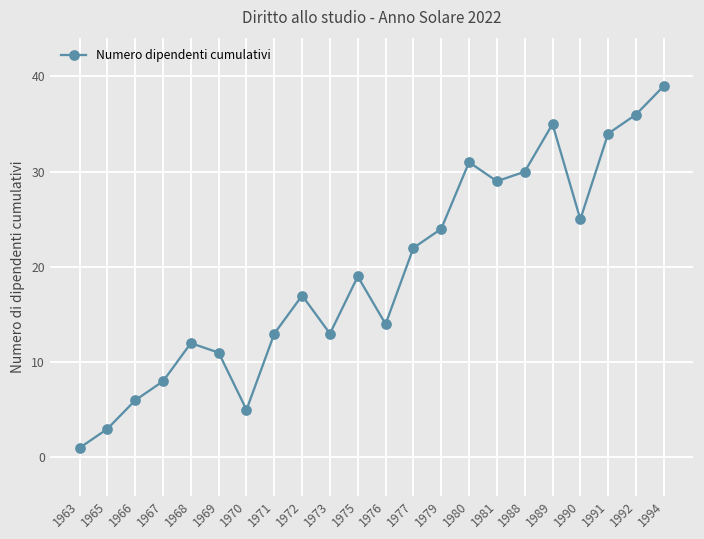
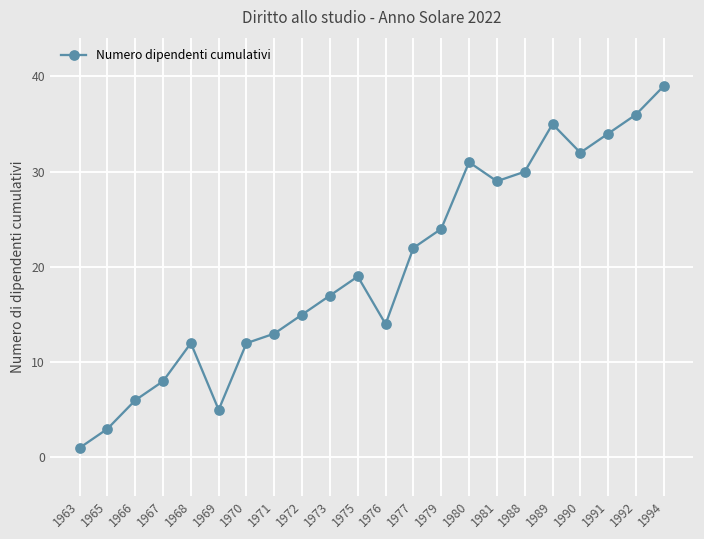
1969: 11 -> 5
1970: 5 -> 12
1972: 17 -> 15
1973: 13 -> 17
1990: 25 -> 32
